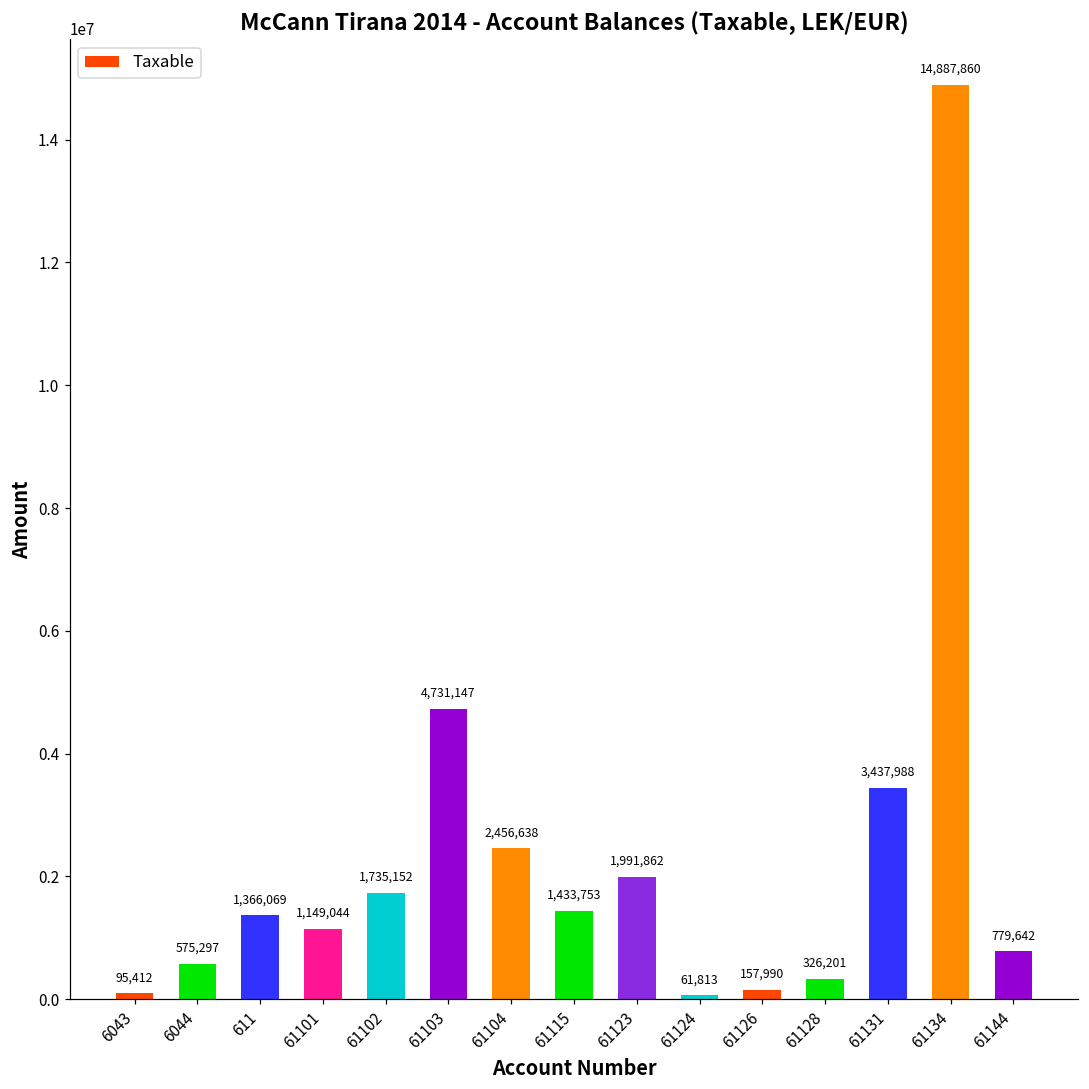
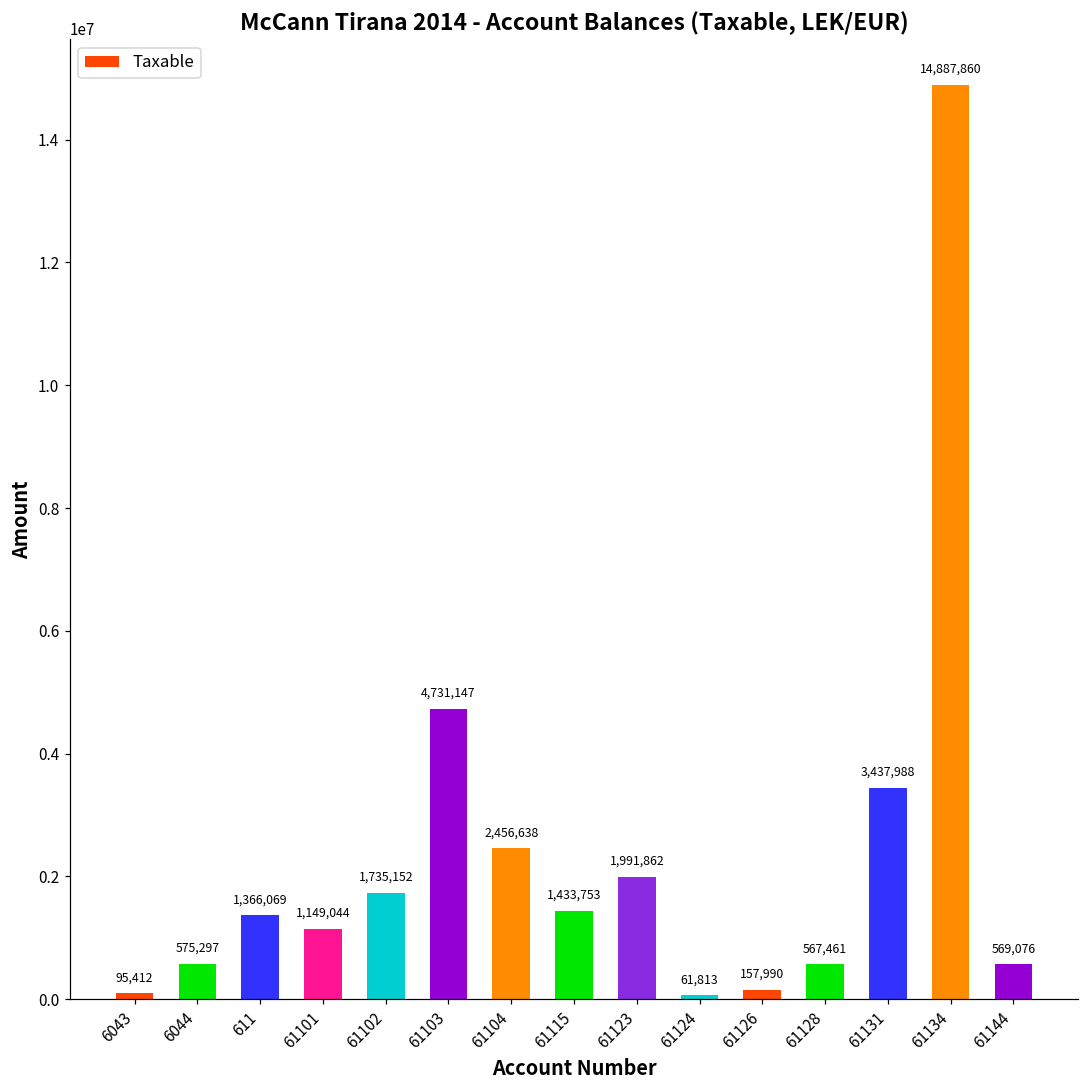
61128: 326,201 -> 567,461
61144: 779,642 -> 569,076
